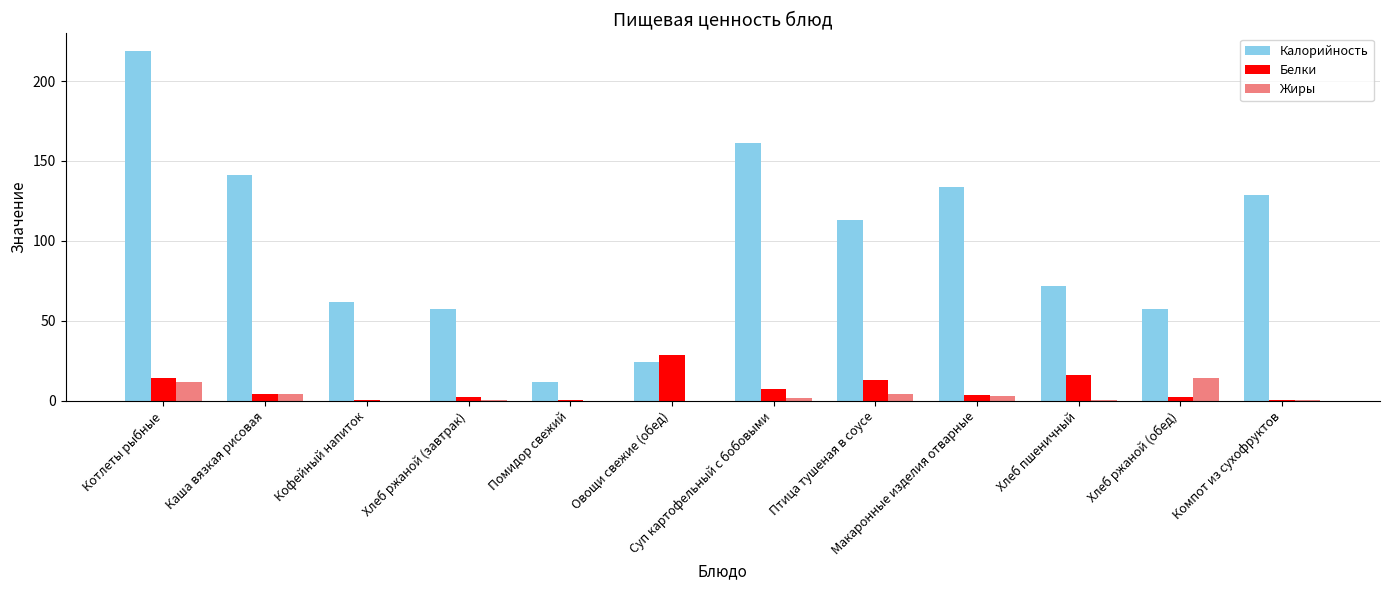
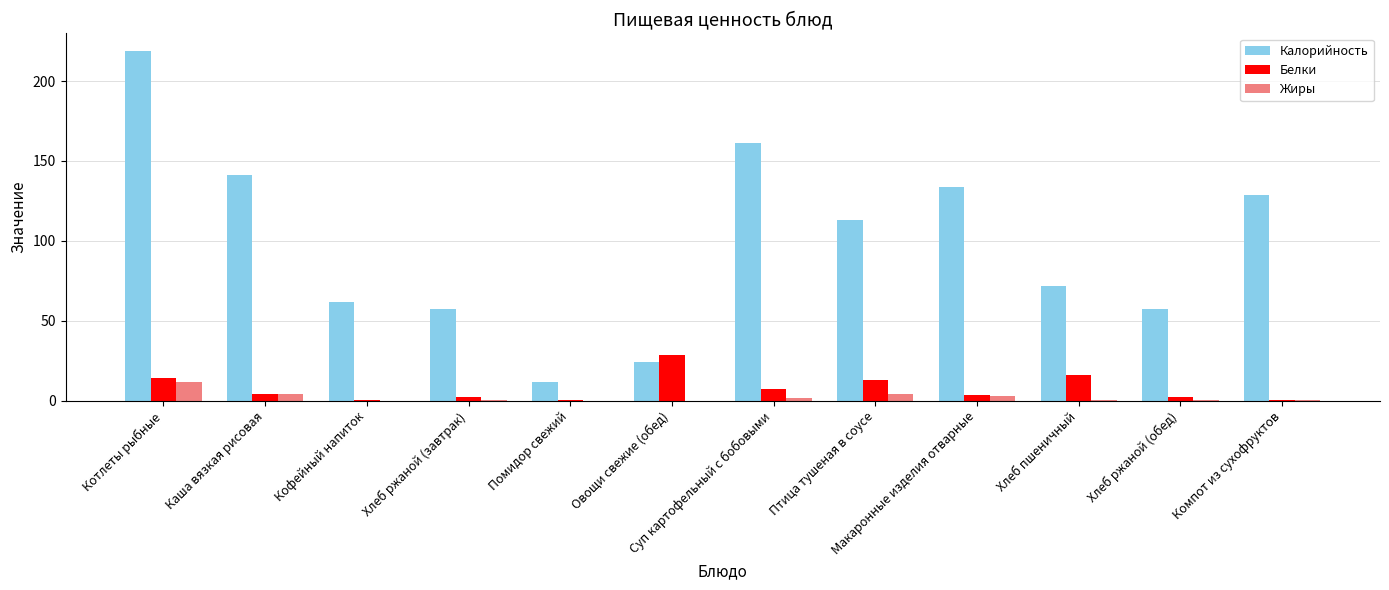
Жиры, Хлеб ржаной (обед): 14 -> 0
